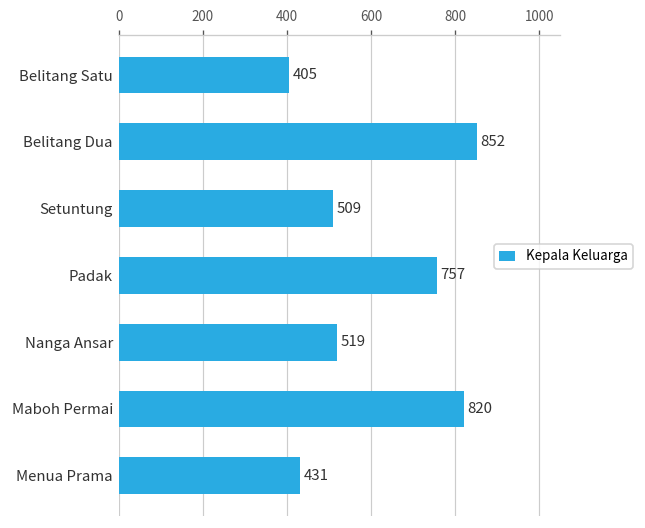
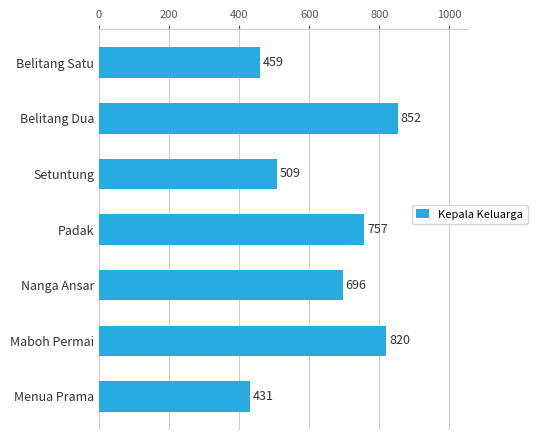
Belitang Satu: 405 -> 459
Nanga Ansar: 519 -> 696
